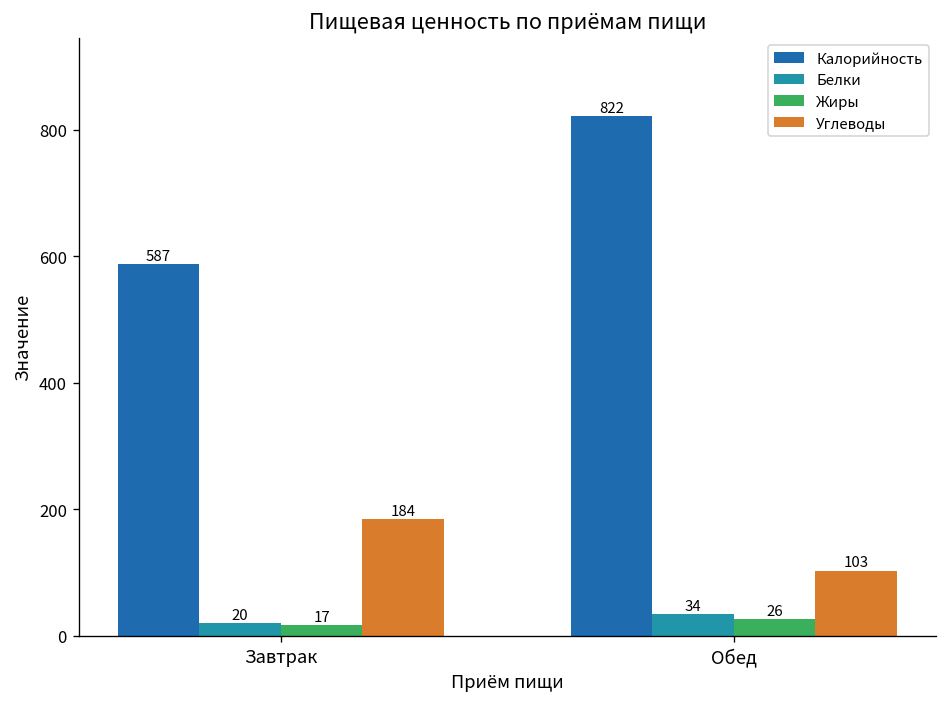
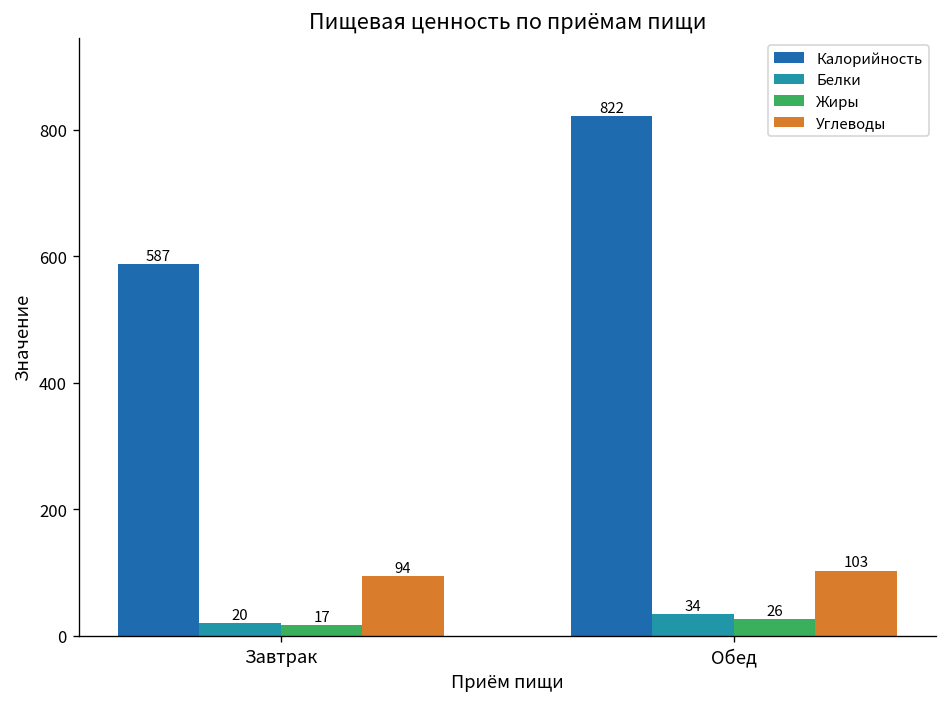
Углеводы, Завтрак: 184 -> 94
